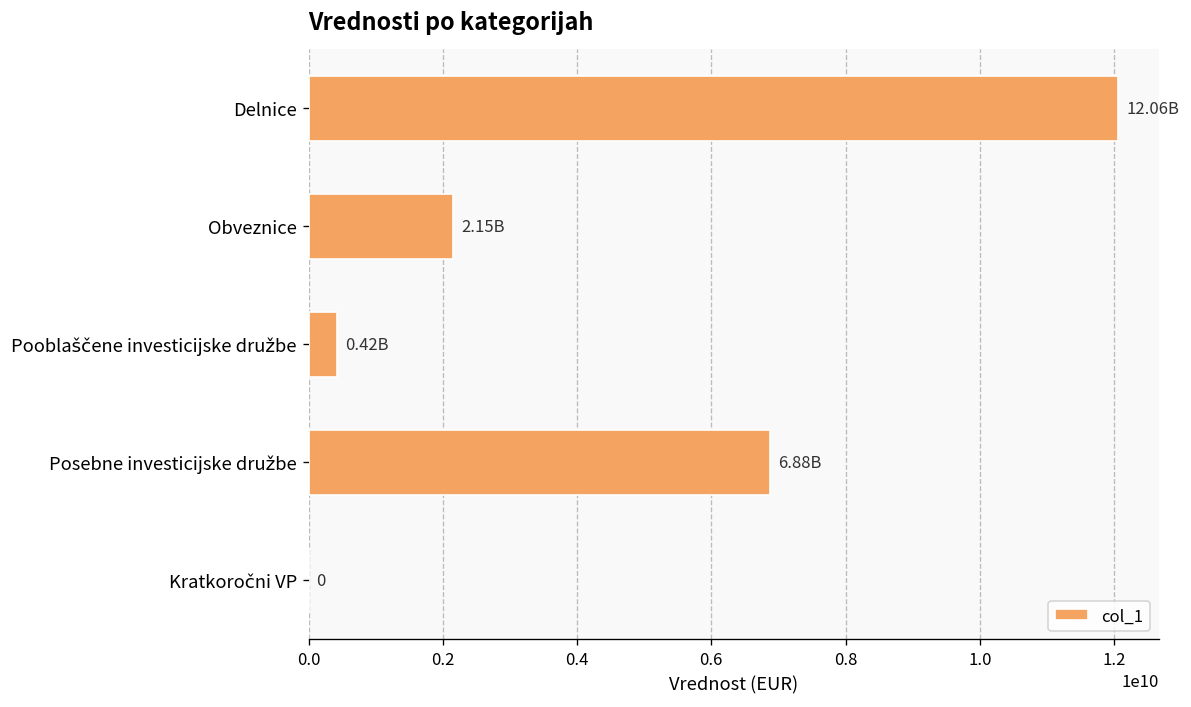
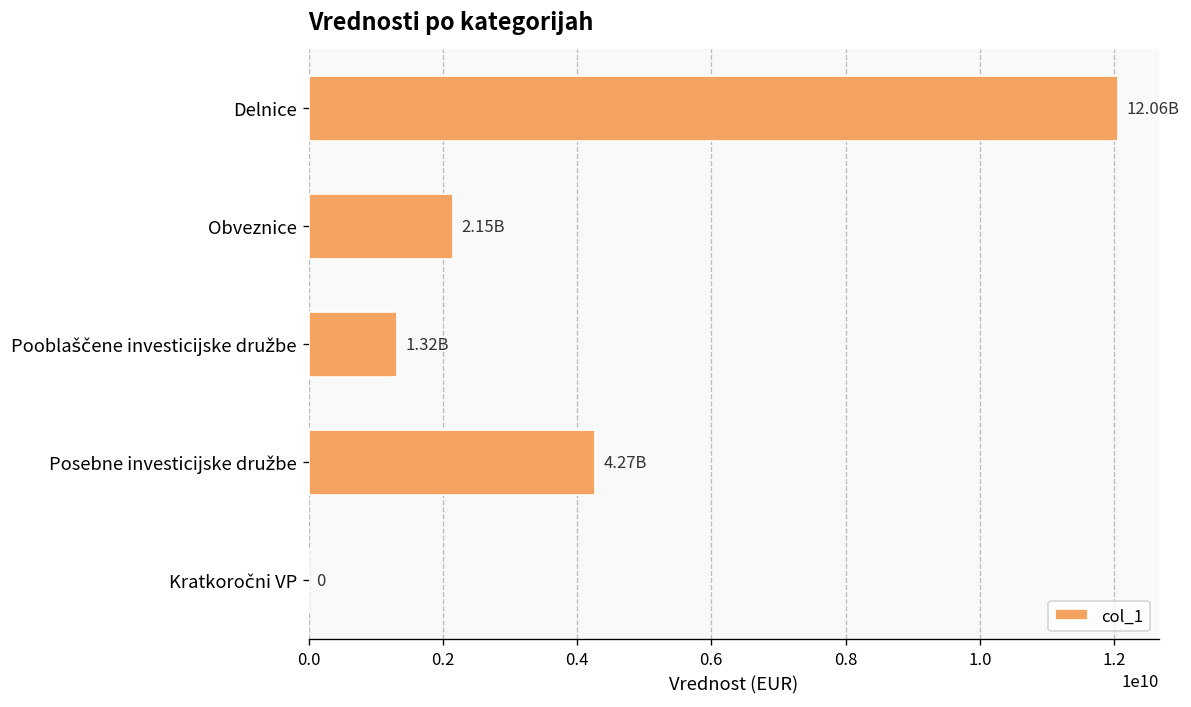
Pooblaščene investicijske družbe: 0.42B -> 1.32B
Posebne investicijske družbe: 6.88B -> 4.27B
